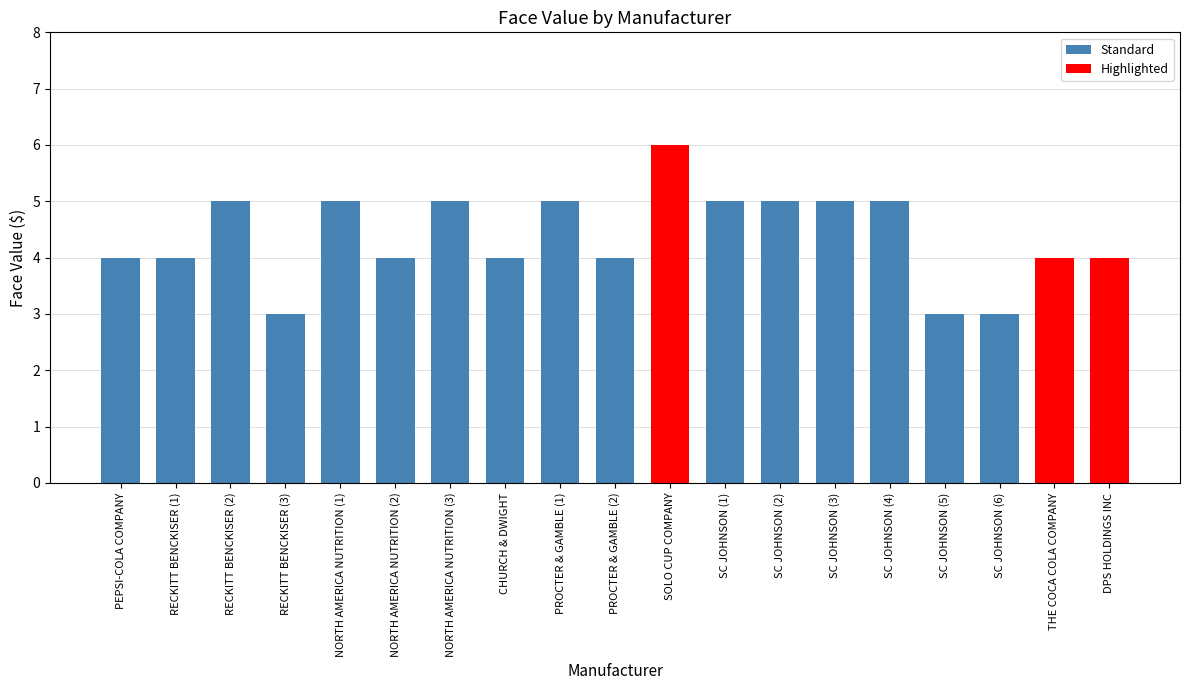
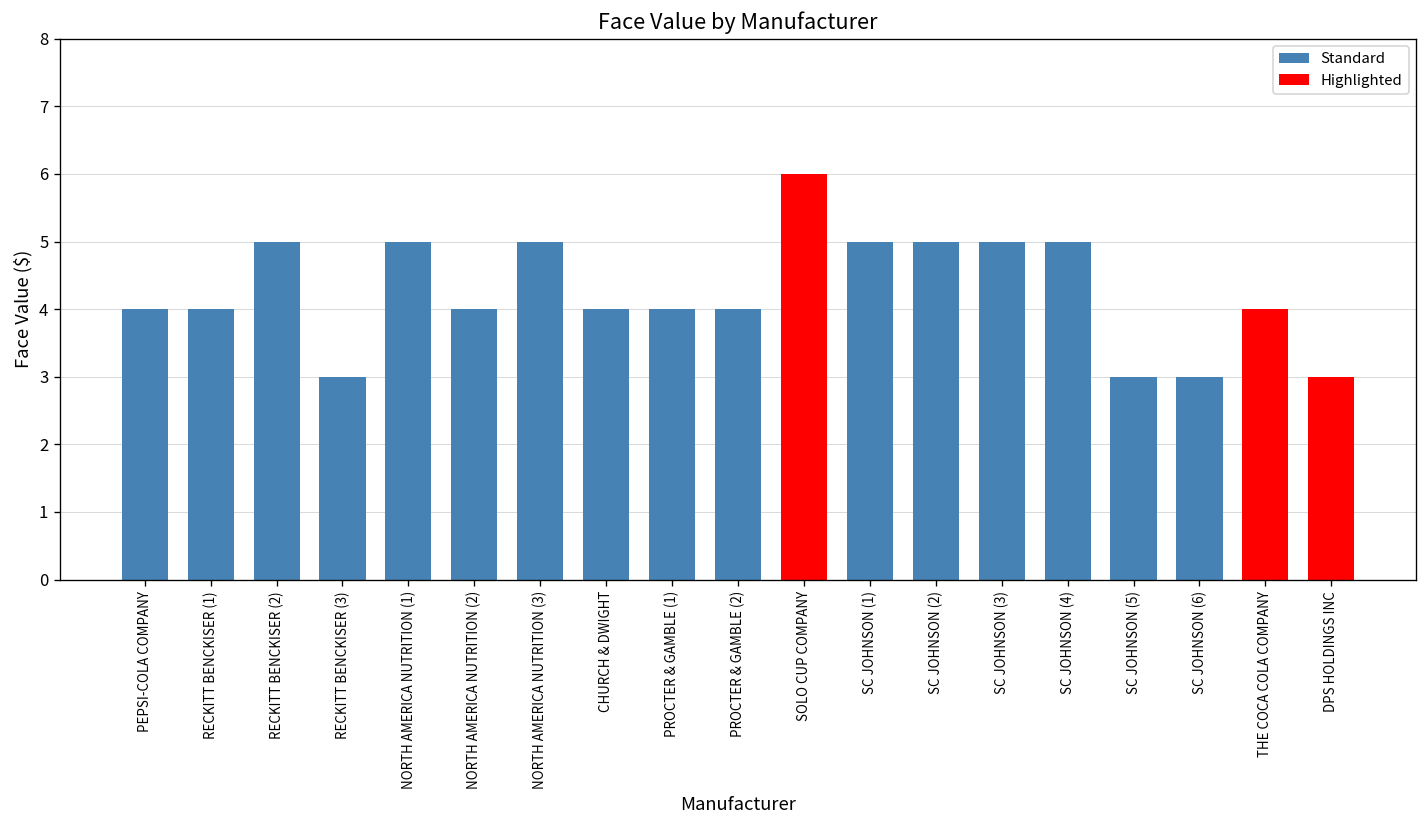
PROCTER & GAMBLE (1): 5 -> 4
DPS HOLDINGS INC: 4 -> 3
